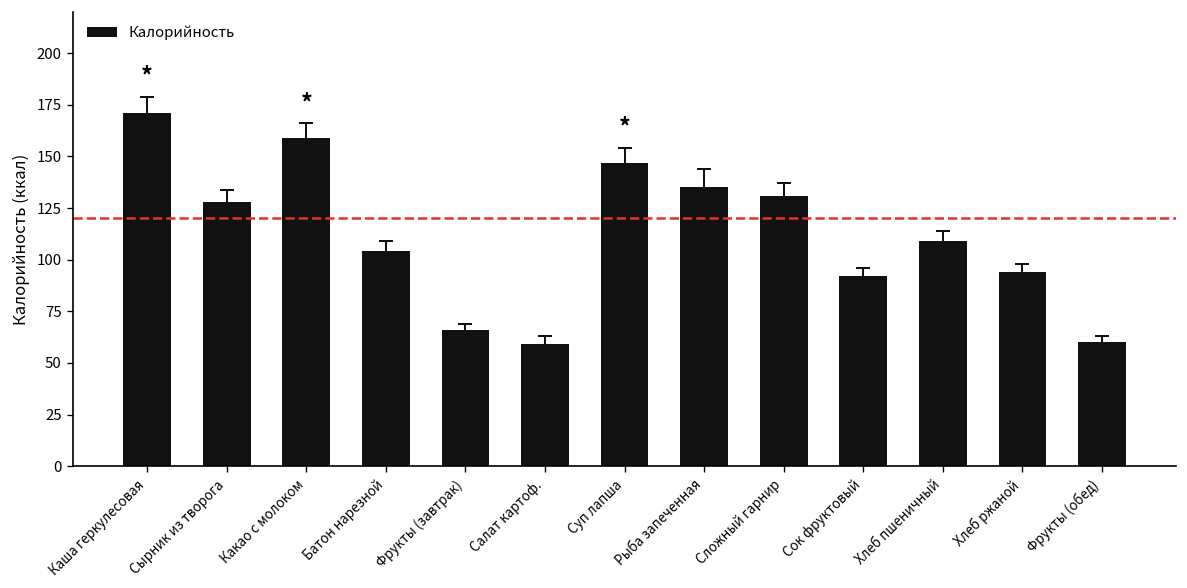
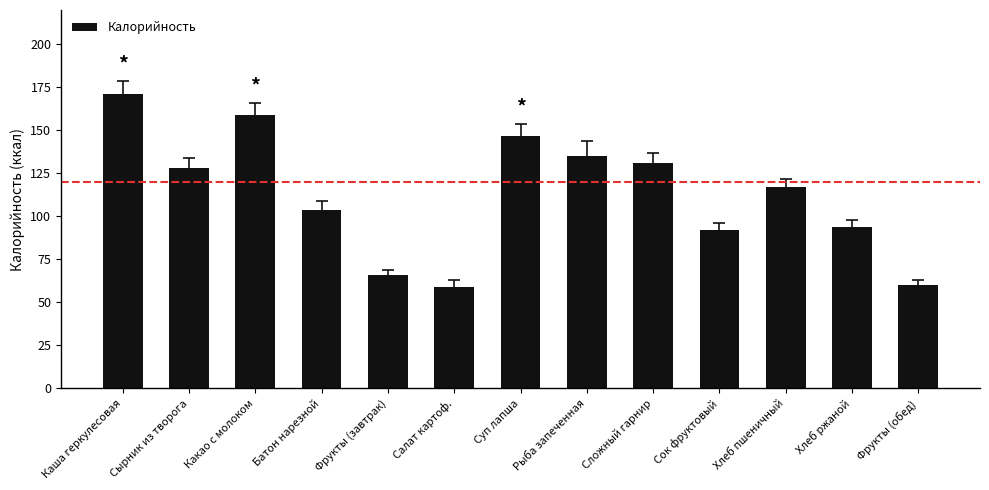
Калорийность, Хлеб пшеничный: 109 -> 117
